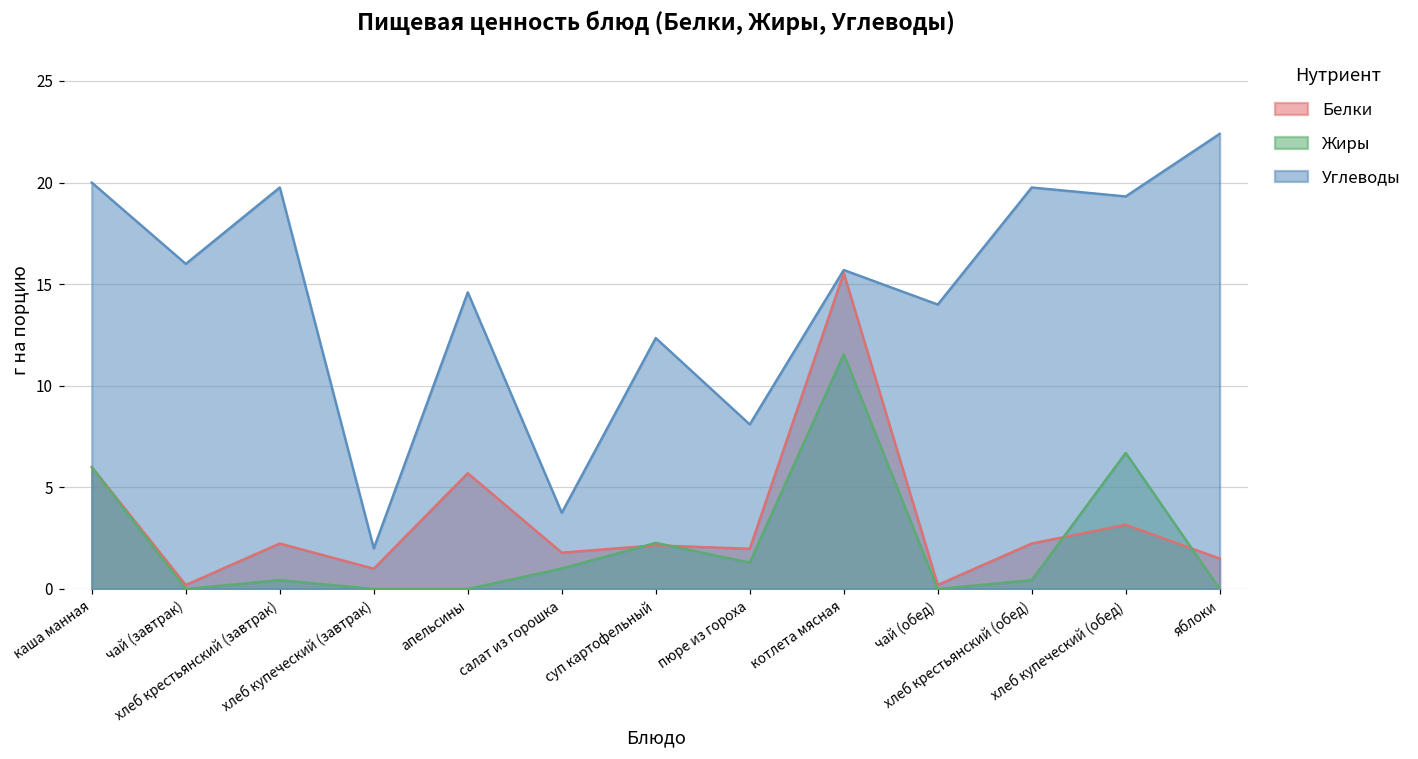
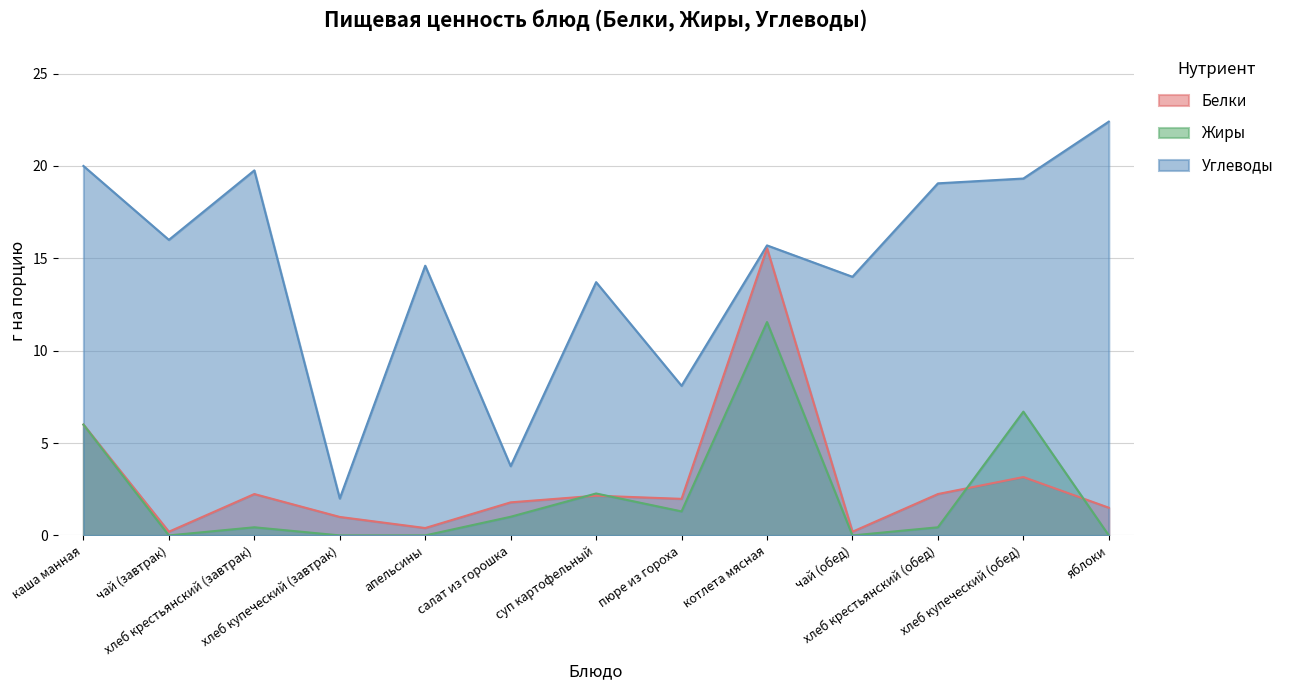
Белки, апельсины: 5.7 -> 0.4
Углеводы, суп картофельный: 12.4 -> 13.7
Углеводы, хлеб крестьянский (обед): 19.8 -> 19.1
